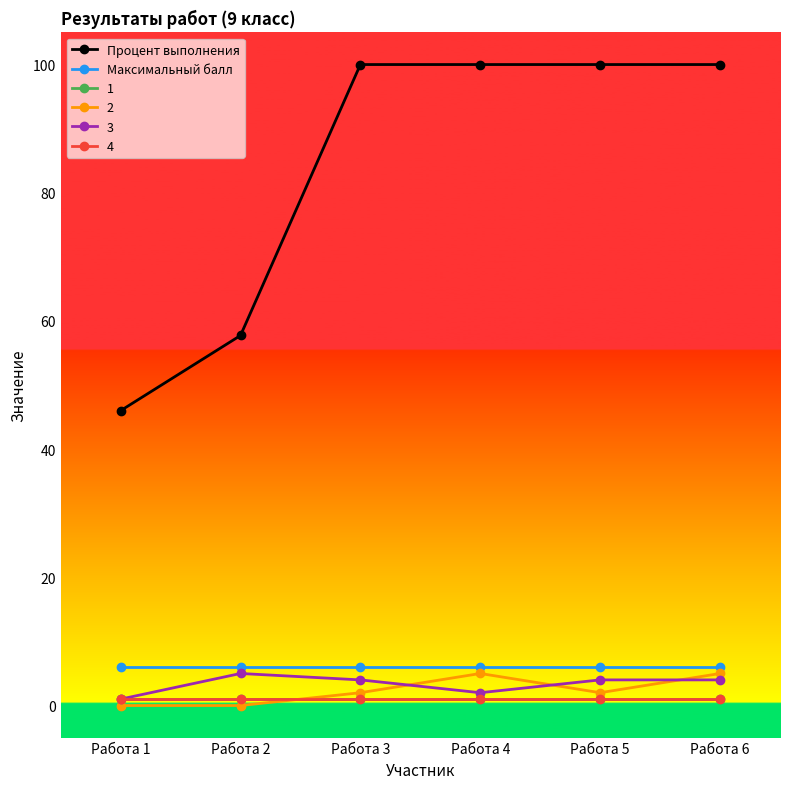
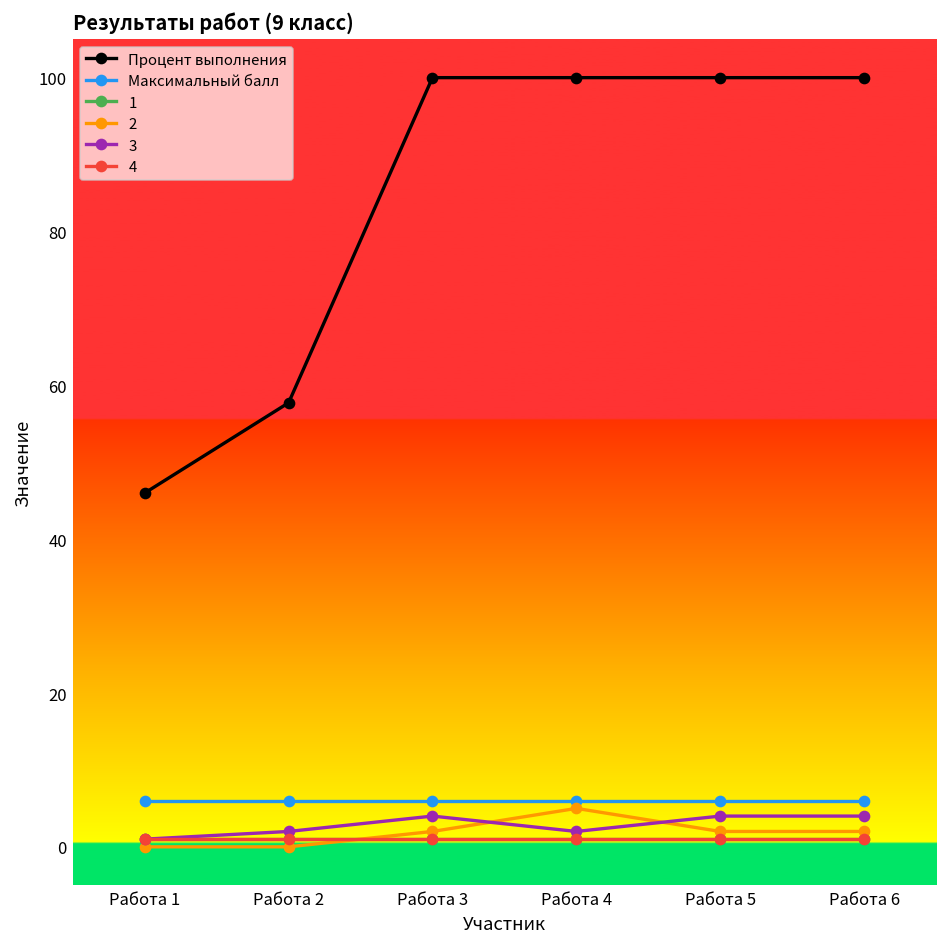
3, Работа 2: 5 -> 2
2, Работа 6: 5 -> 2
